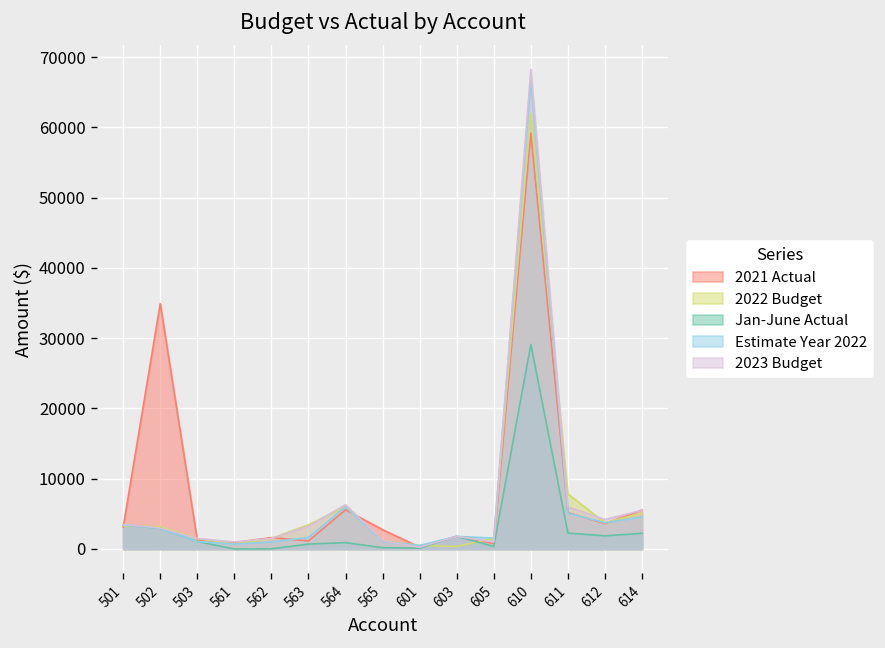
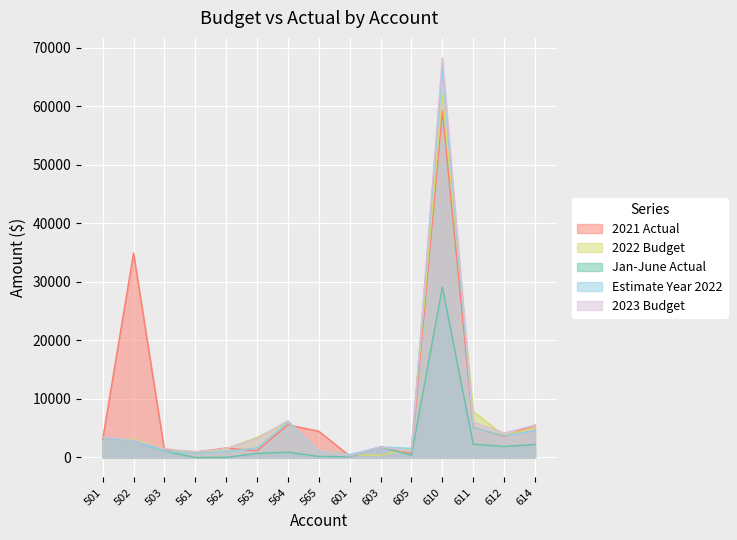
2021 Actual, 565: 3000 -> 4000
